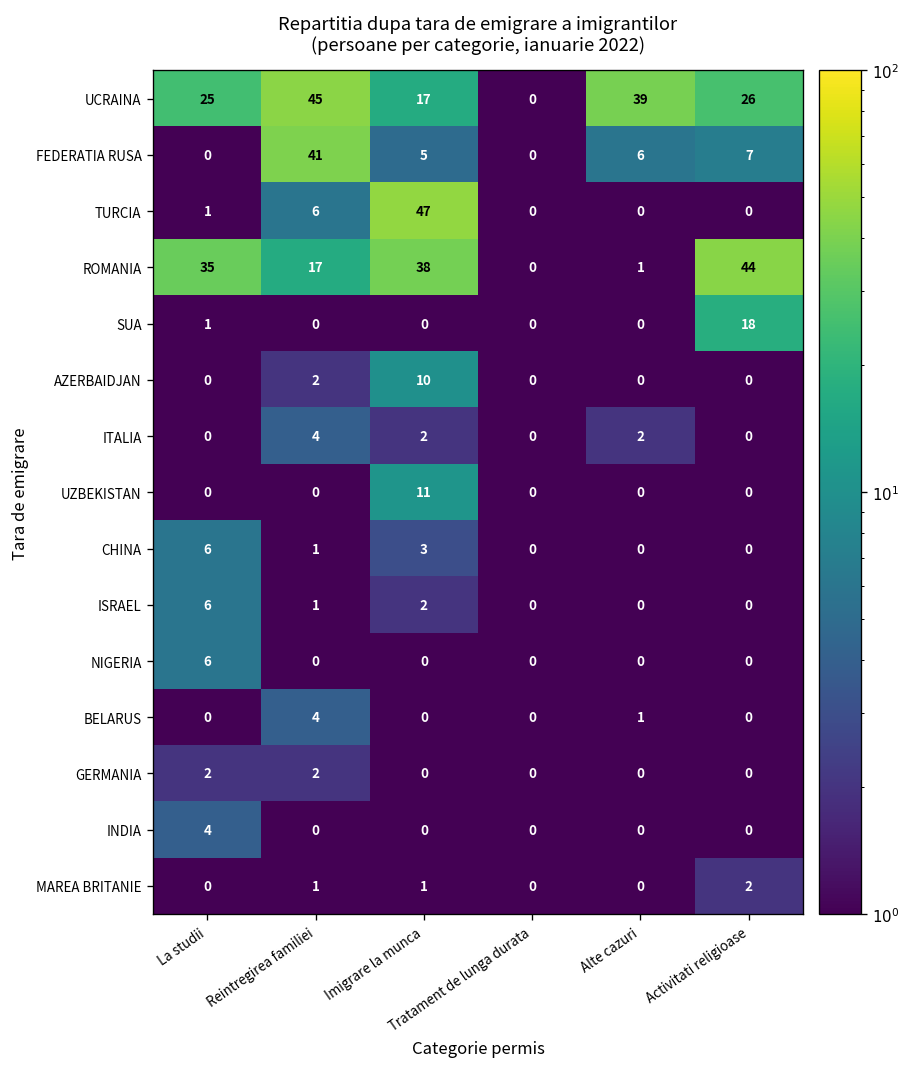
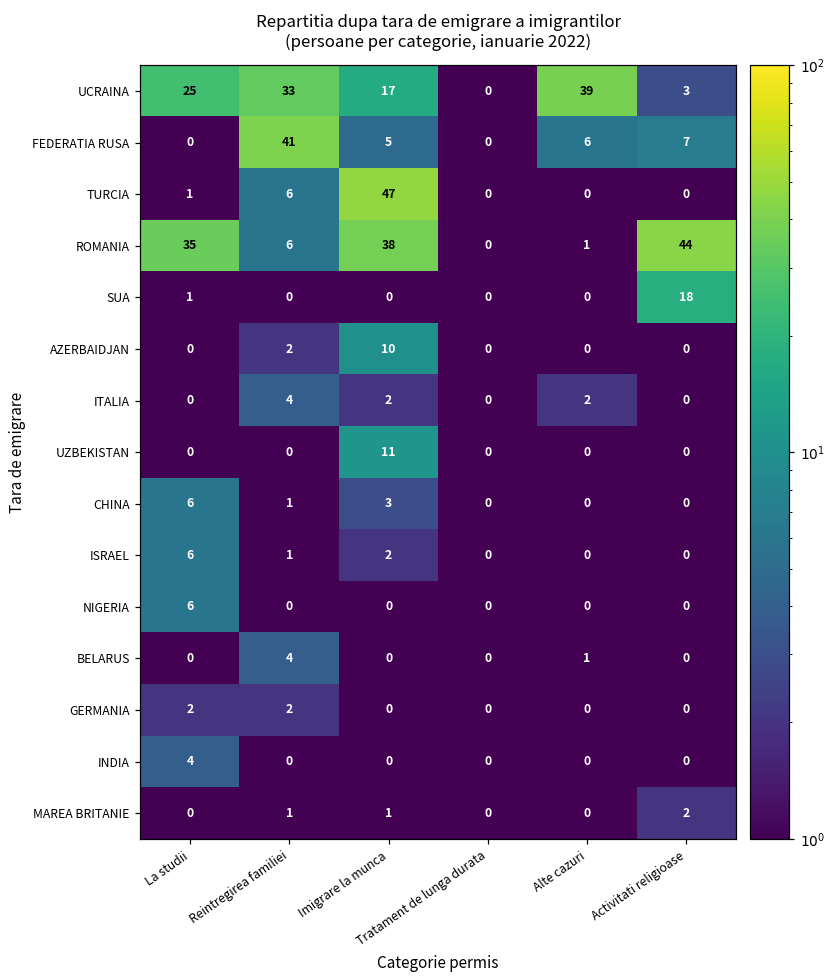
UCRAINA, Reintregirea familiei: 45 -> 33
UCRAINA, Activitati religioase: 26 -> 3
ROMANIA, Reintregirea familiei: 17 -> 6
